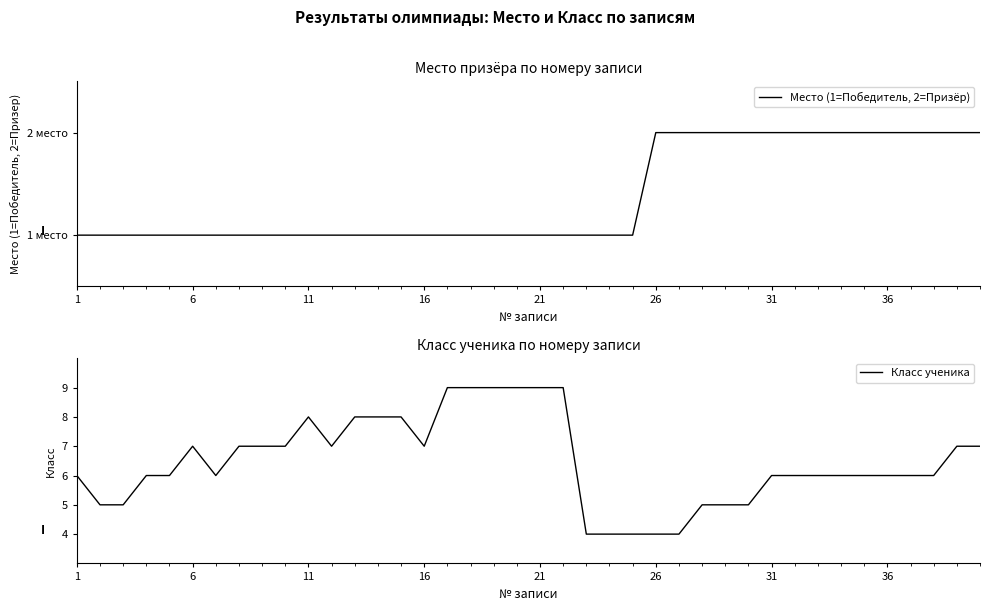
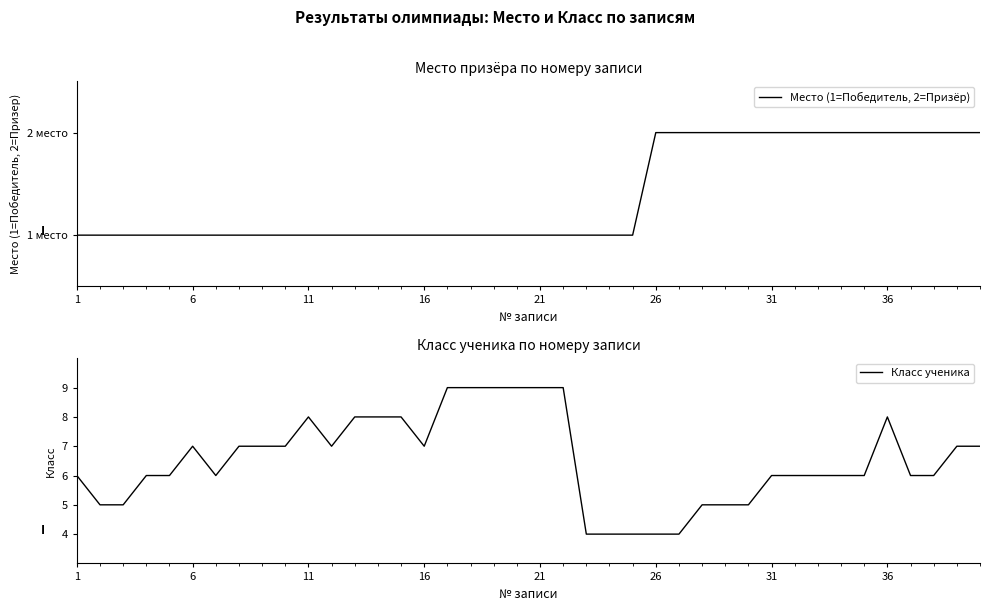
Класс ученика по номеру записи, 36: 6 -> 8
